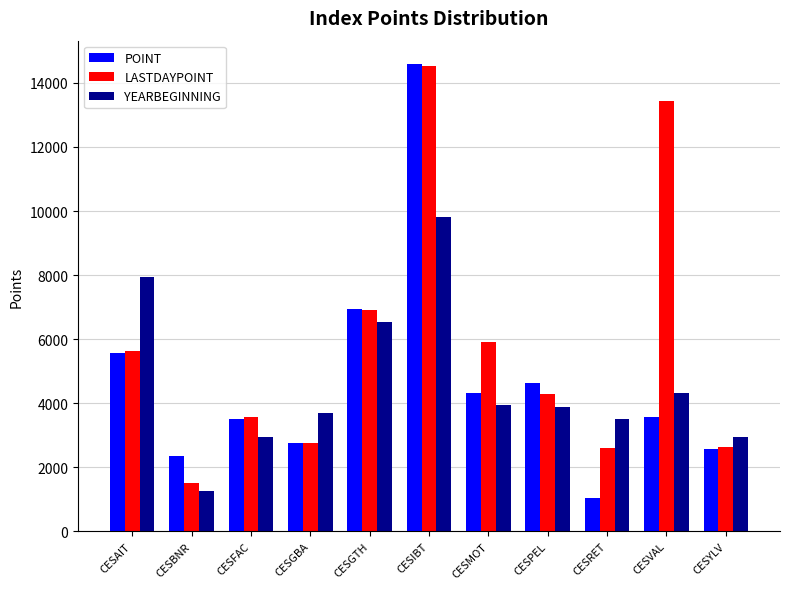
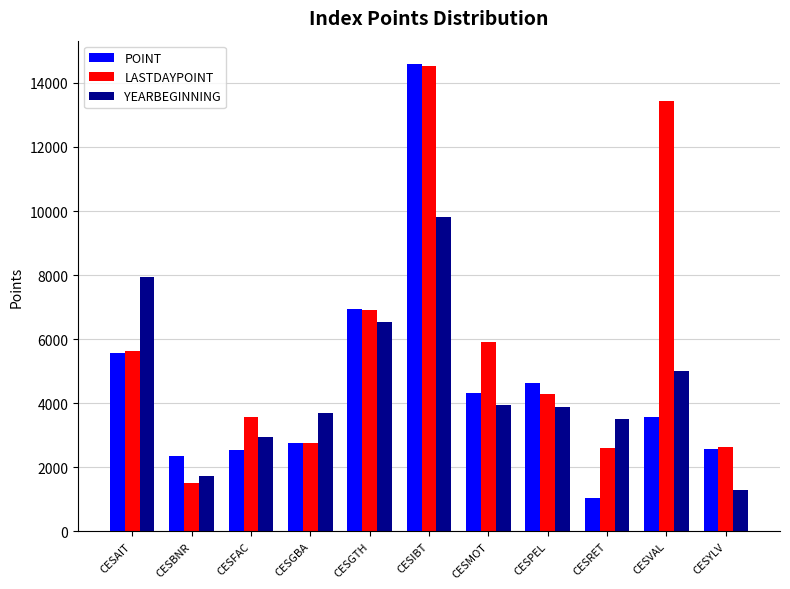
YEARBEGINNING, CESBNR: 1200 -> 1700
POINT, CESFAC: 3500 -> 2500
YEARBEGINNING, CESVAL: 4300 -> 5000
YEARBEGINNING, CESYLV: 3000 -> 1300
